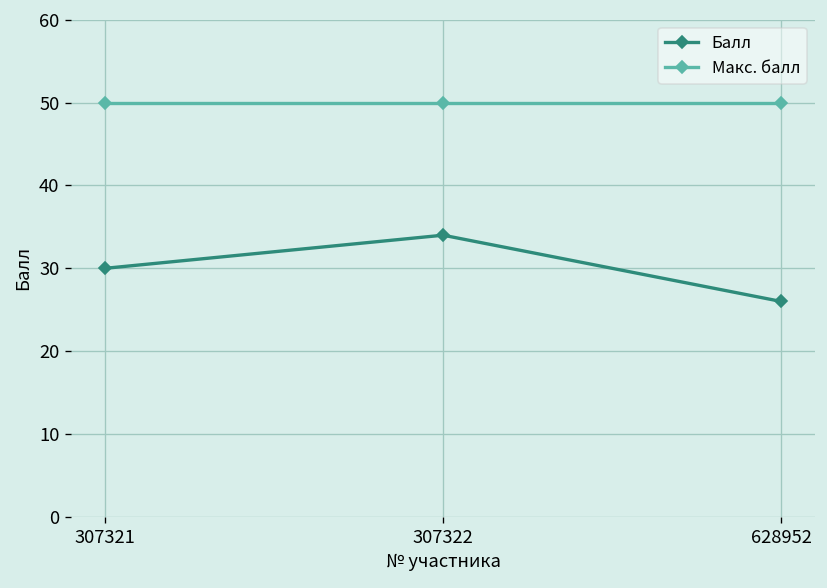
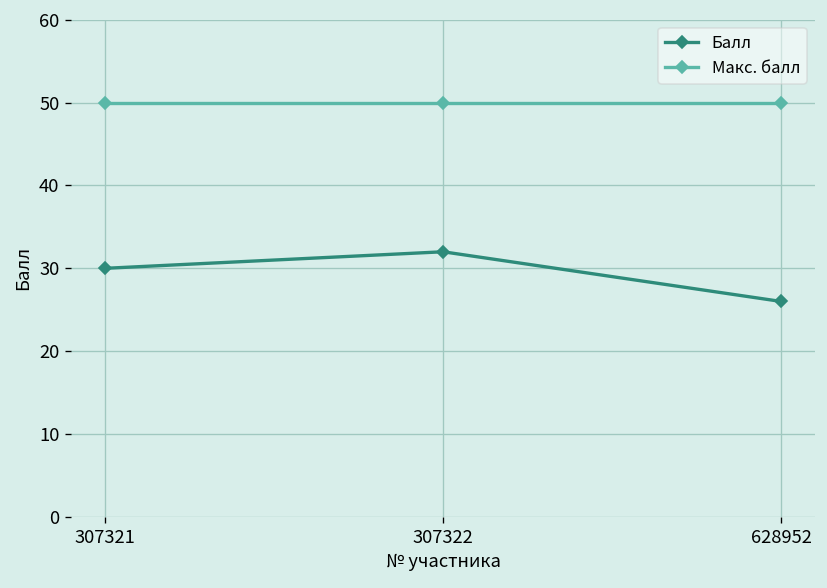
Балл, 307322: 34 -> 32
